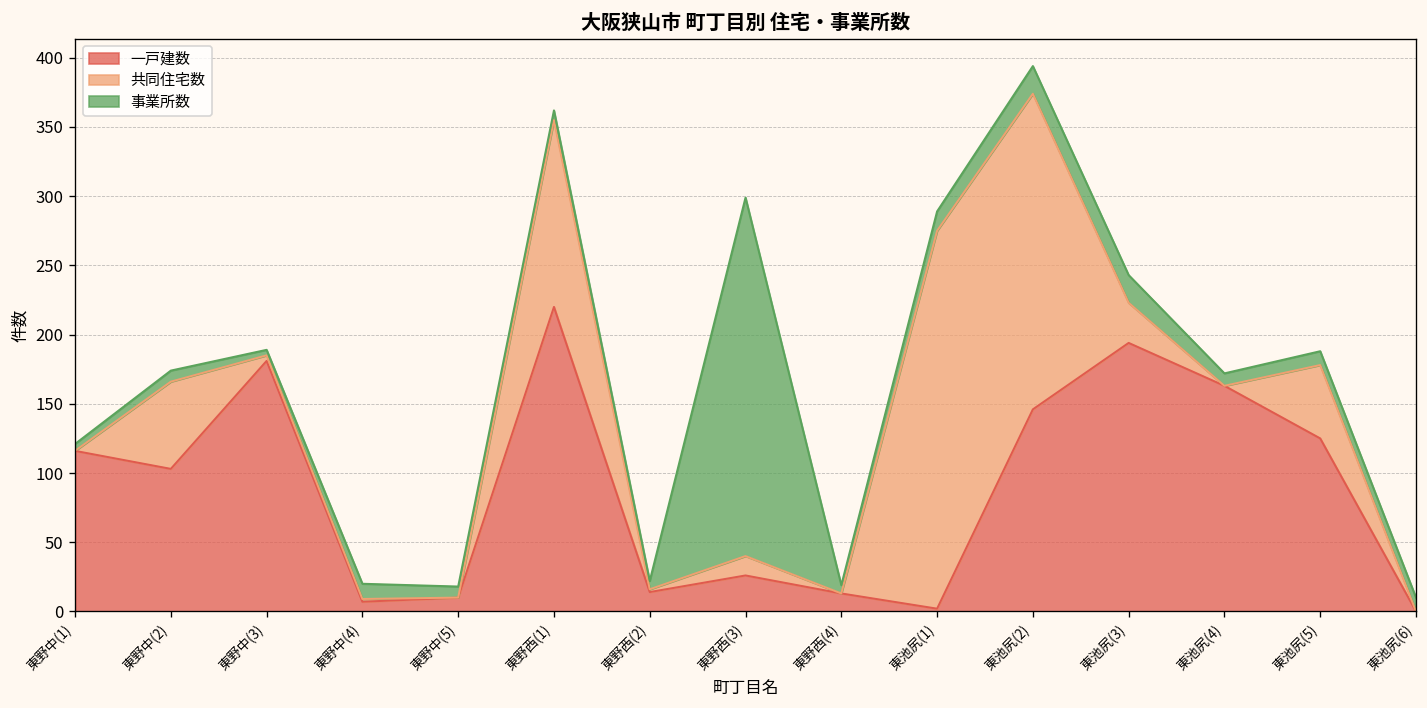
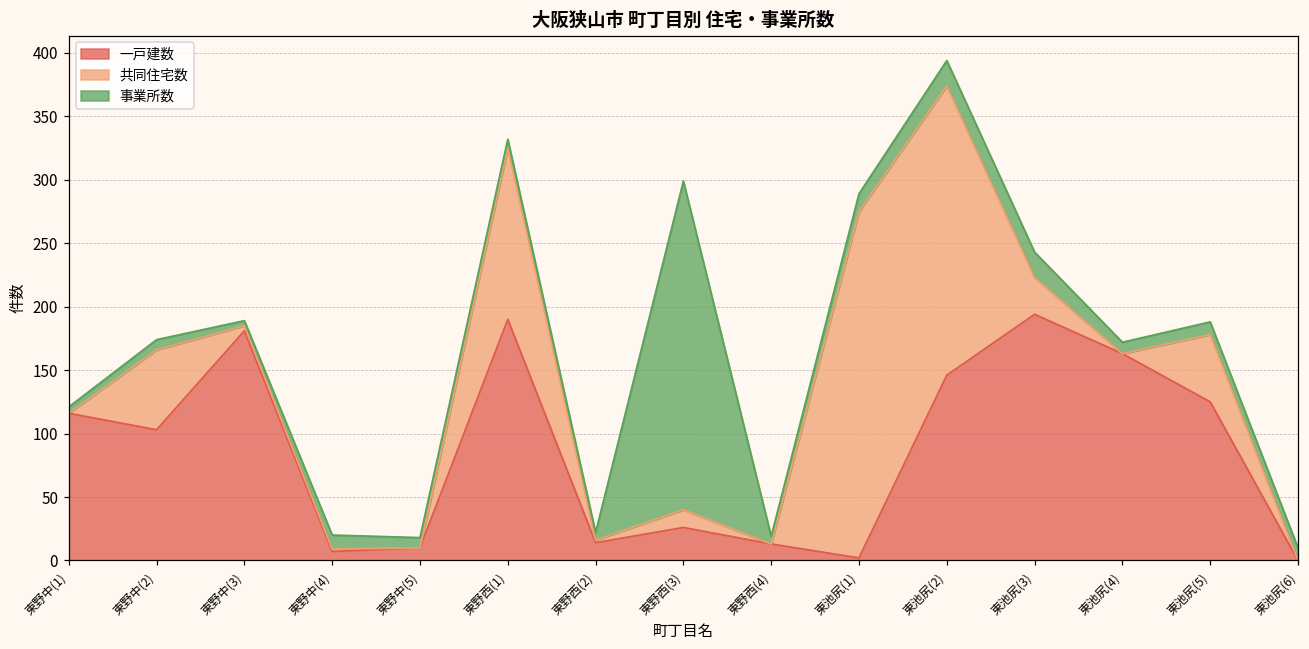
一戸建数, 東野西(1): 220 -> 190
